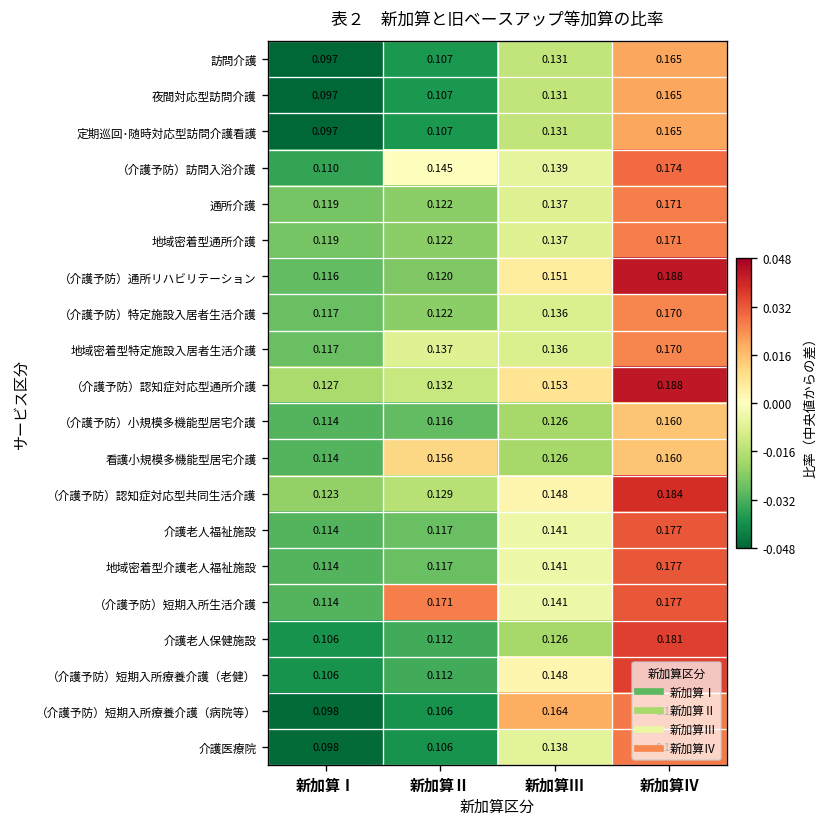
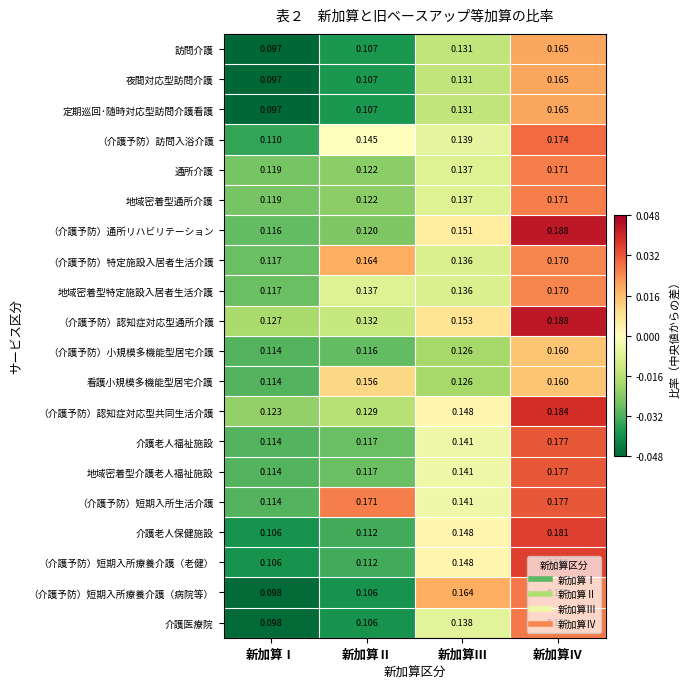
（介護予防）特定施設入居者生活介護, 新加算Ⅱ: 0.122 -> 0.164
介護老人保健施設, 新加算Ⅲ: 0.126 -> 0.148
